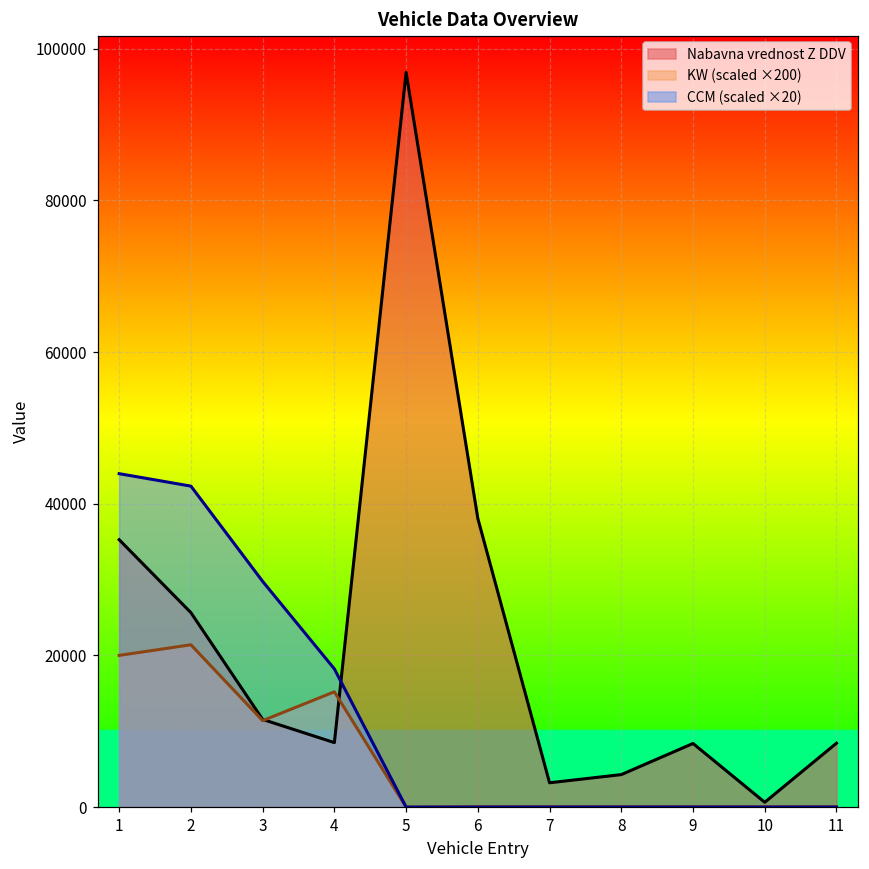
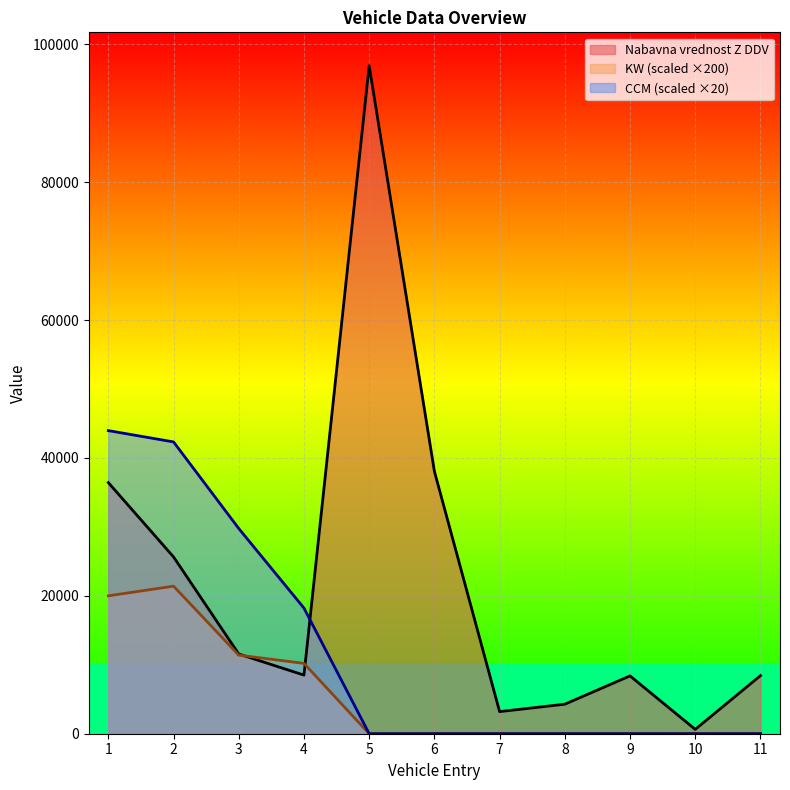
Nabavna vrednost Z DDV, 1: 35000 -> 36000
KW (scaled ×200), 4: 15000 -> 10000
